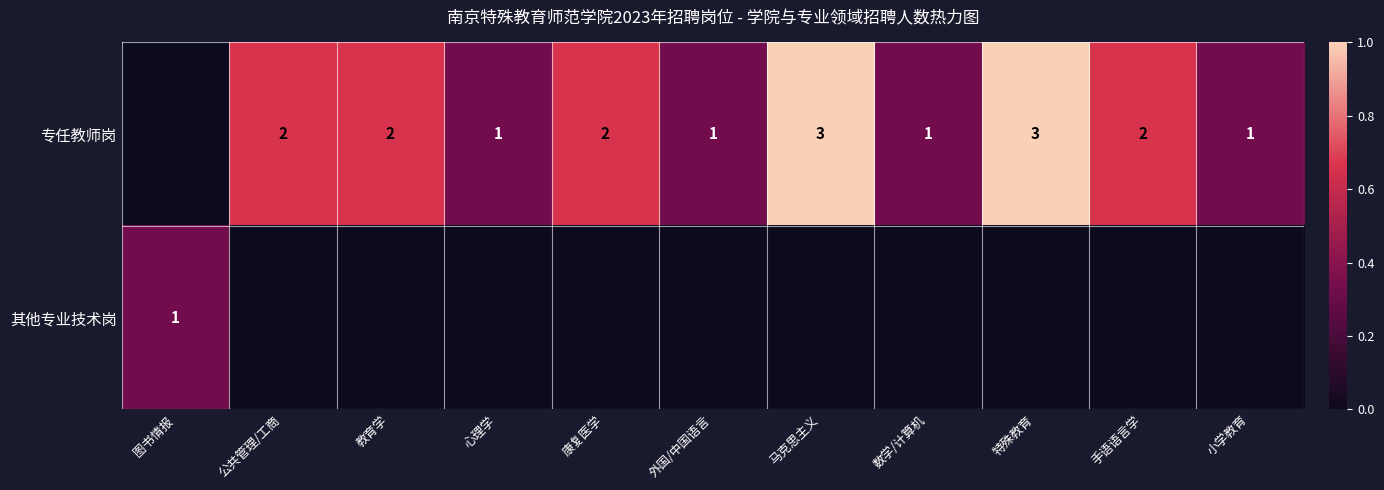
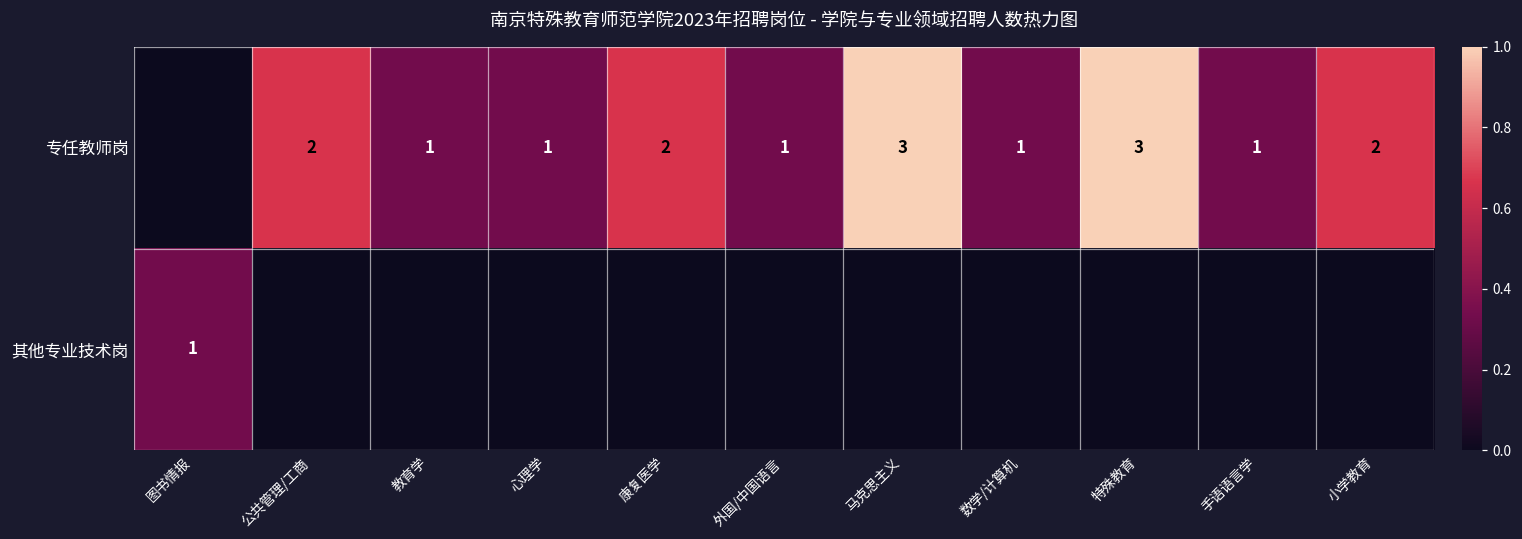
专任教师岗, 教育学: 2 -> 1
专任教师岗, 手语语言学: 2 -> 1
专任教师岗, 小学教育: 1 -> 2
